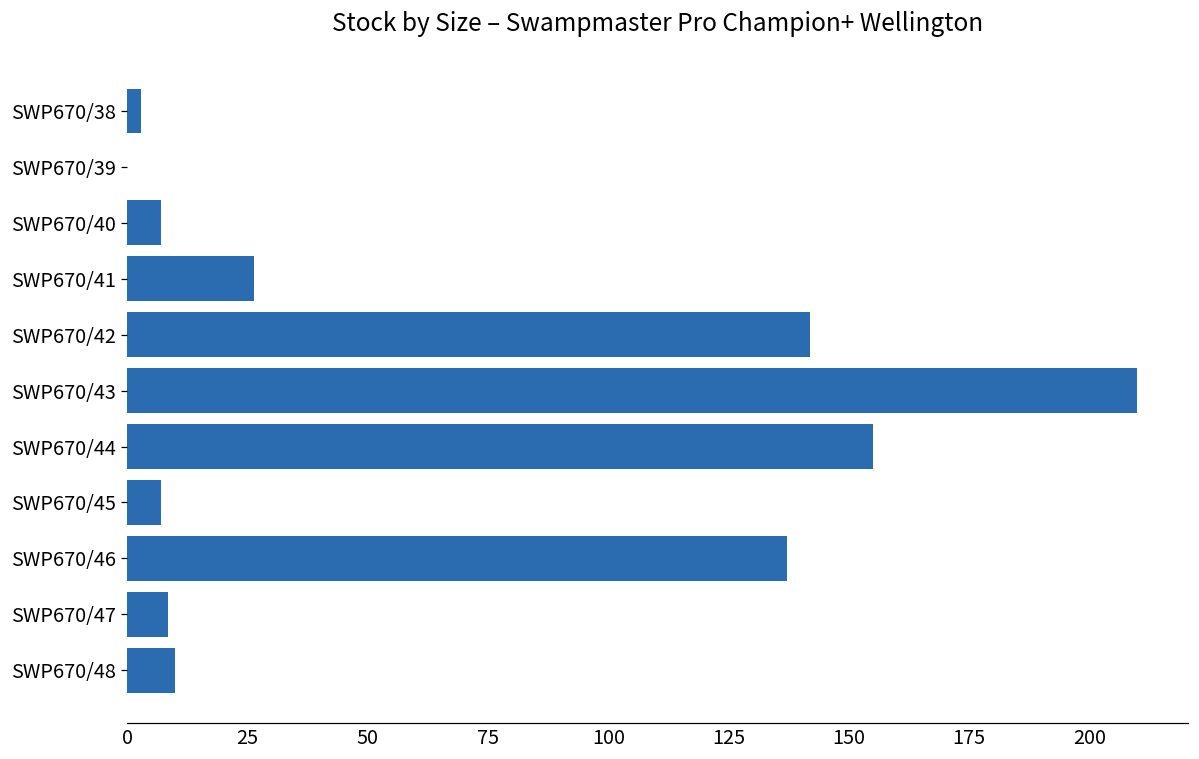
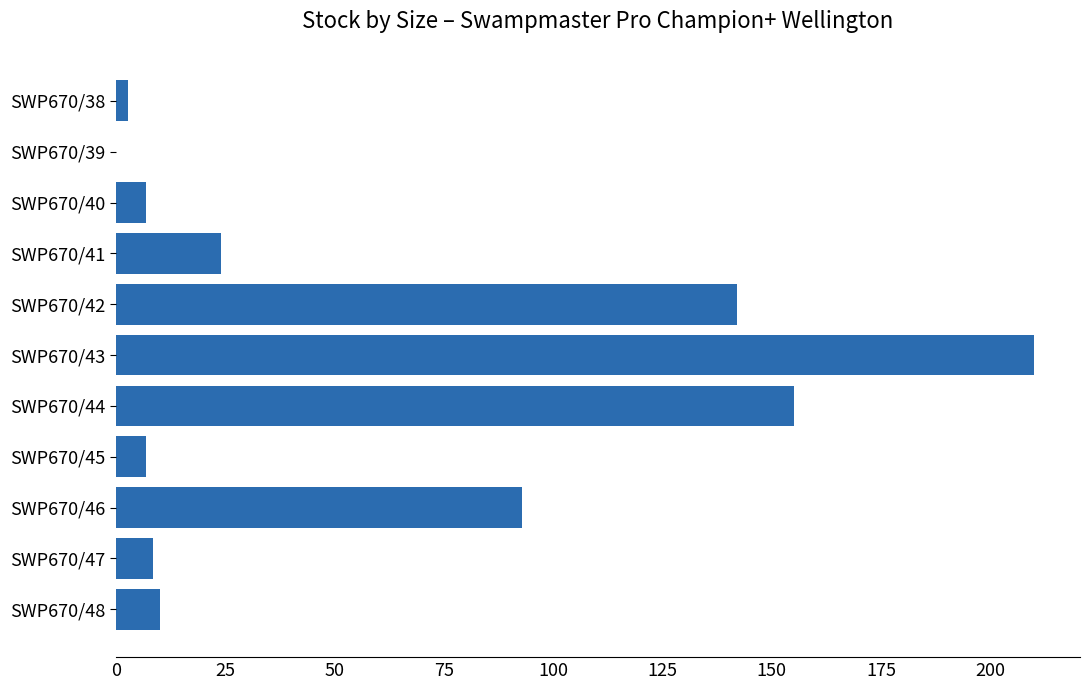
SWP670/41: 26 -> 24
SWP670/46: 137 -> 93
